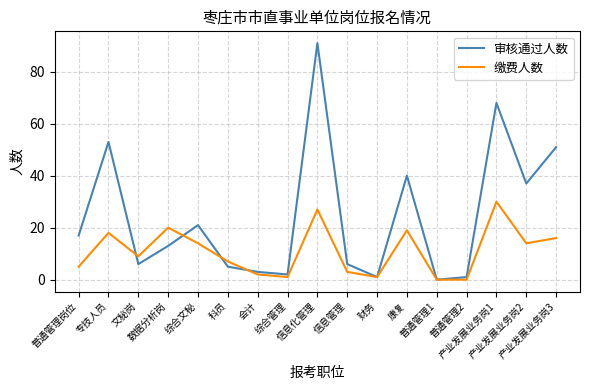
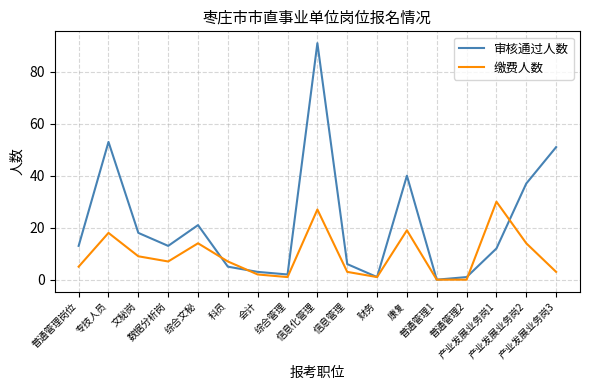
审核通过人数, 普通管理岗位: 17 -> 13
审核通过人数, 文秘岗: 6 -> 18
缴费人数, 数据分析岗: 20 -> 7
审核通过人数, 产业发展业务岗1: 68 -> 12
缴费人数, 产业发展业务岗3: 16 -> 3
